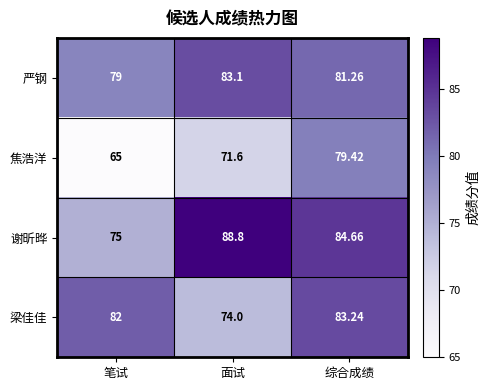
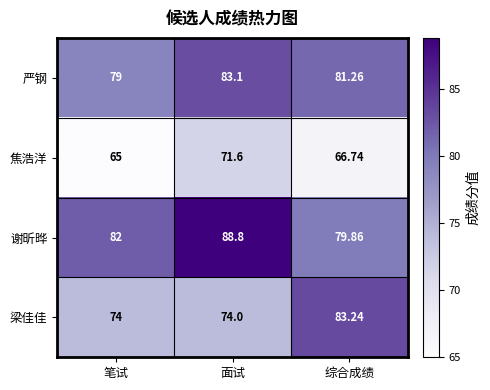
焦浩洋, 综合成绩: 79.42 -> 66.74
谢昕晔, 笔试: 75 -> 82
谢昕晔, 综合成绩: 84.66 -> 79.86
梁佳佳, 笔试: 82 -> 74
